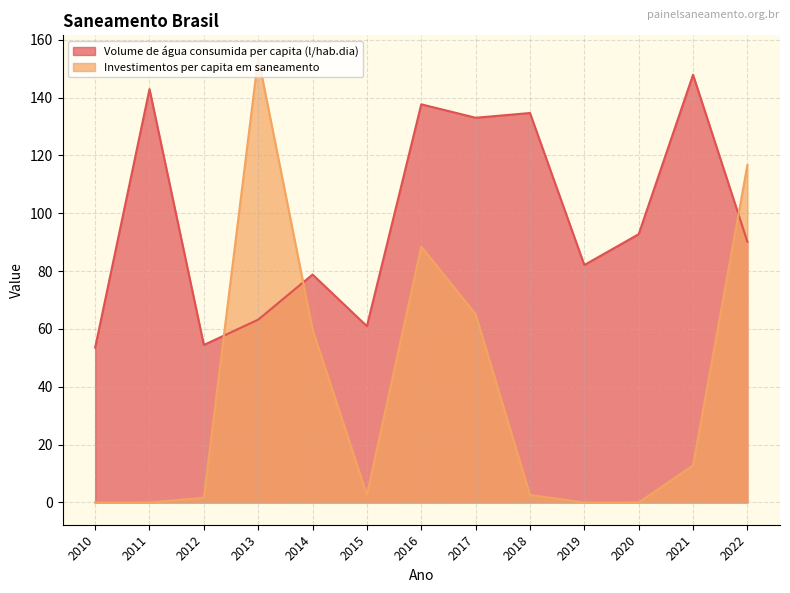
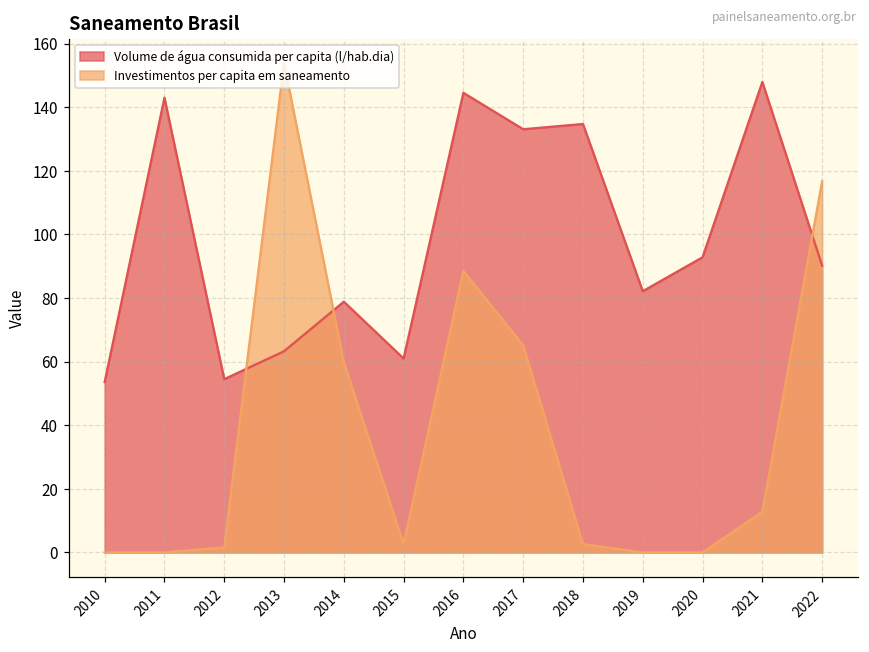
Volume de água consumida per capita (l/hab.dia), 2016: 138 -> 145
